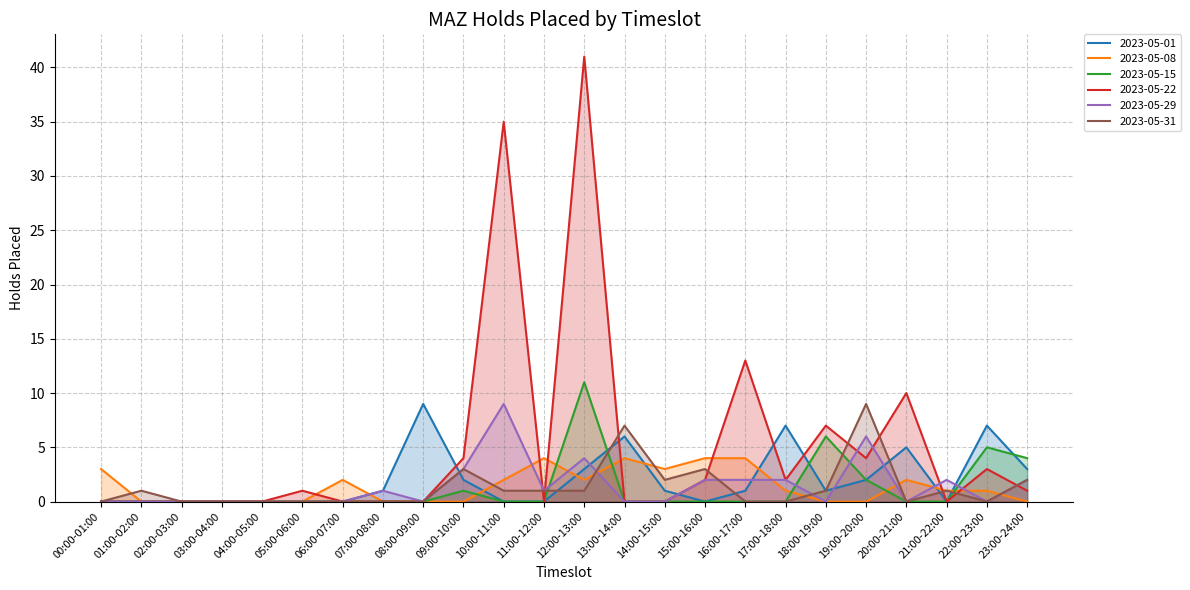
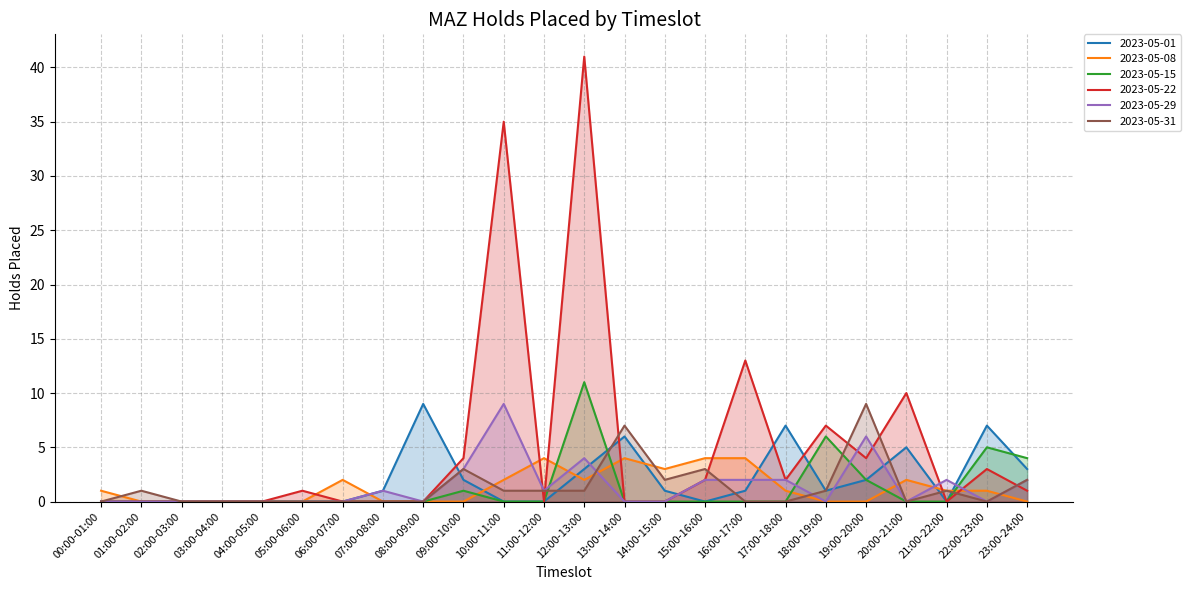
2023-05-08, 00:00-01:00: 3 -> 1
